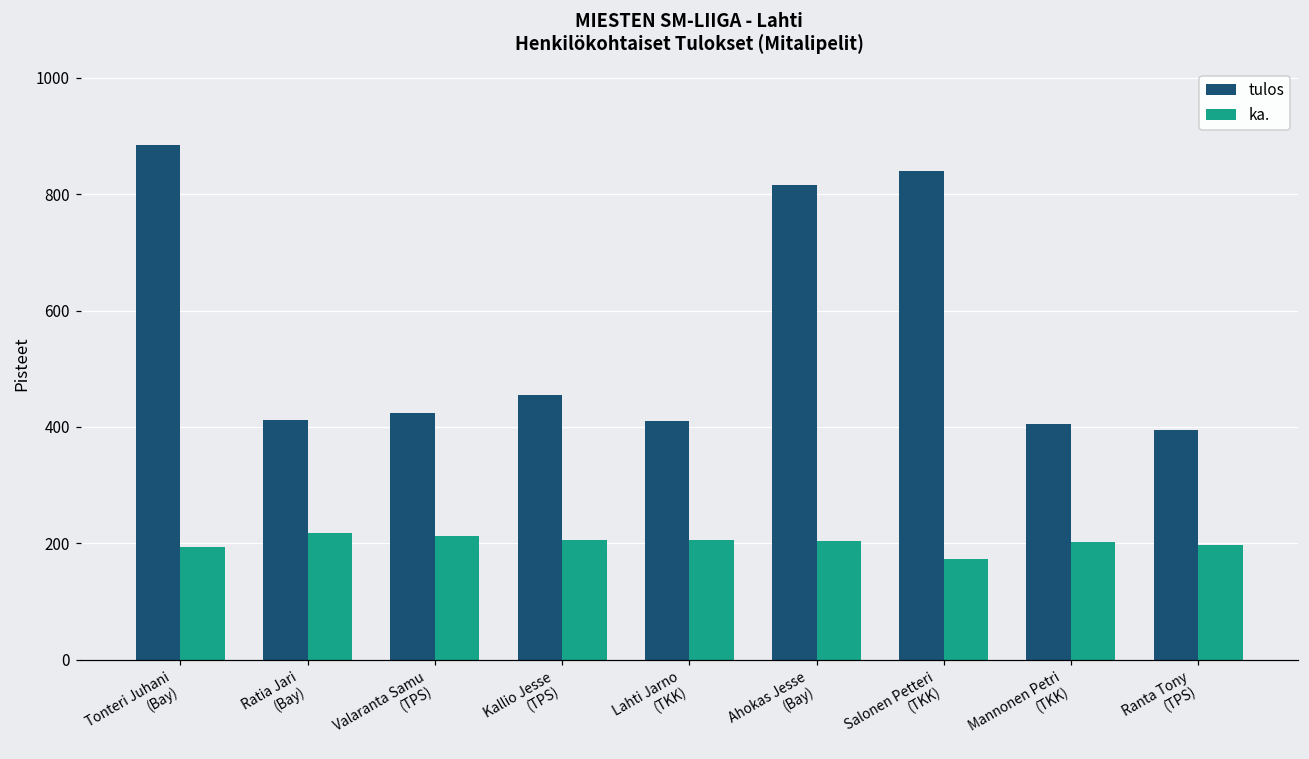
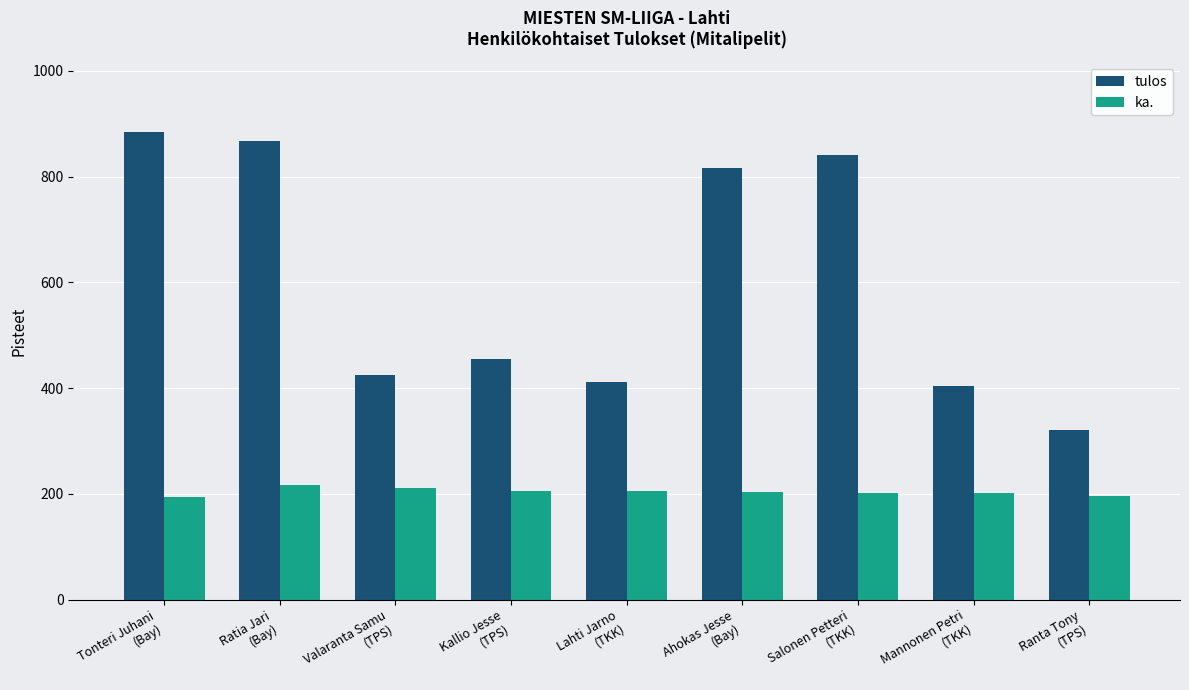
tulos, Ratia Jari (Bay): 410 -> 870
ka., Salonen Petteri (TKK): 170 -> 200
tulos, Ranta Tony (TPS): 390 -> 320
